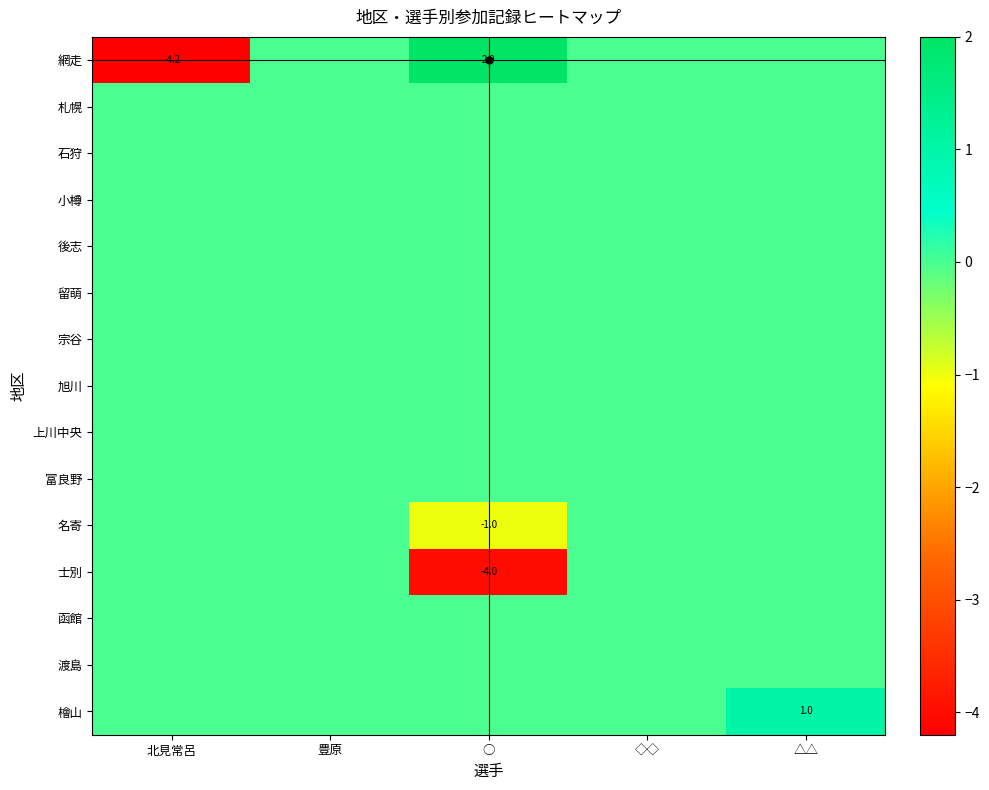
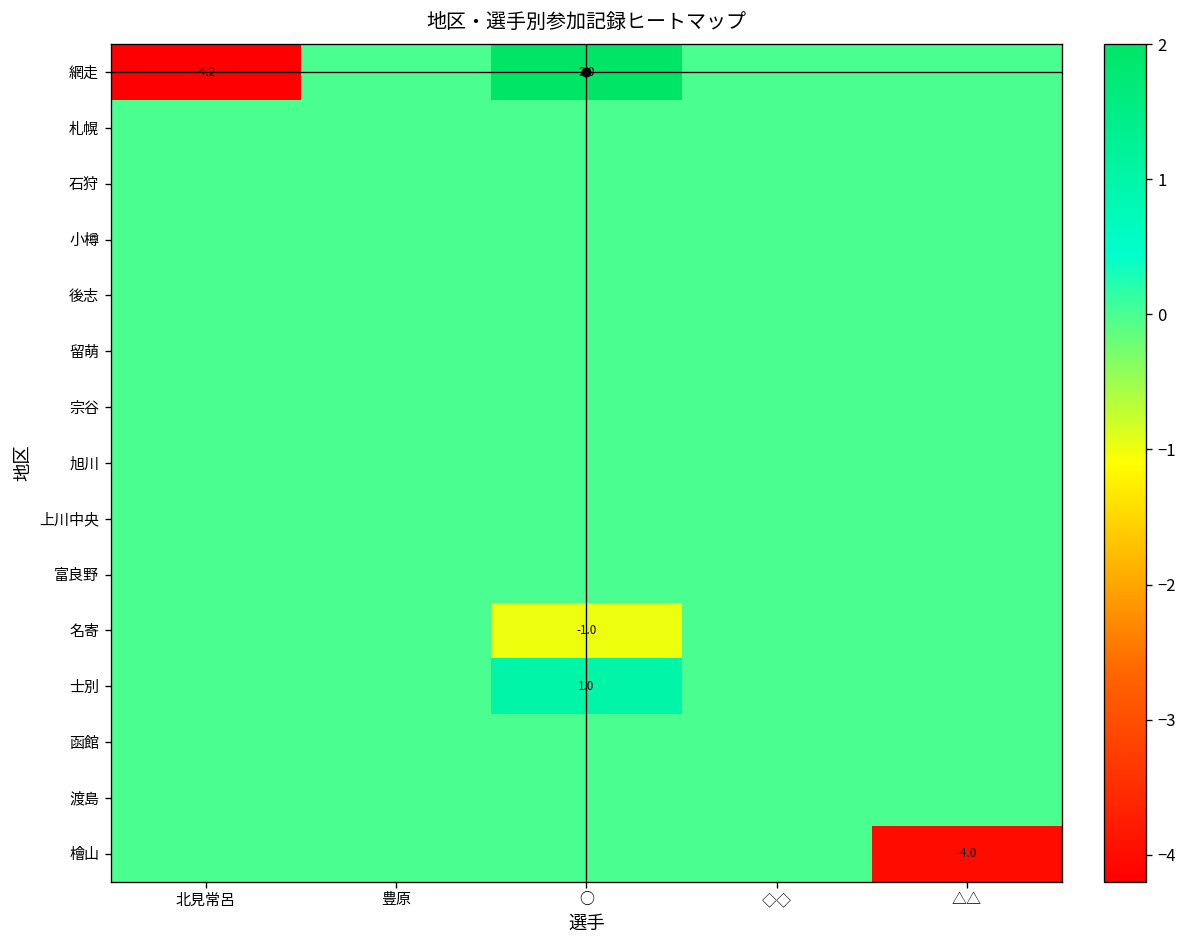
士別, ○: -4.0 -> 1.0
檜山, △△: 1.0 -> -4.0
